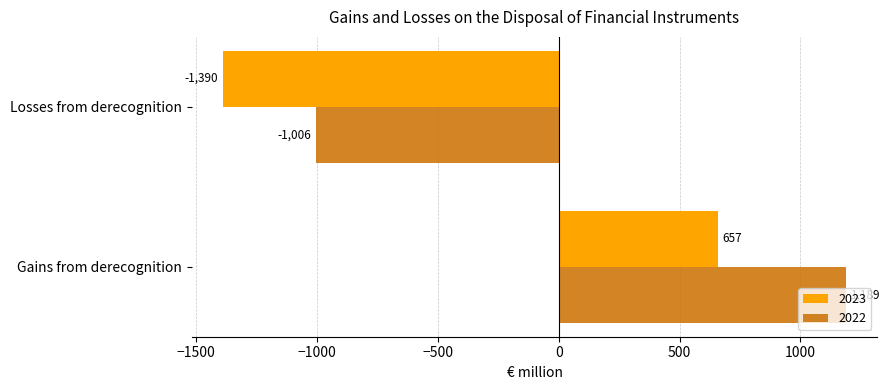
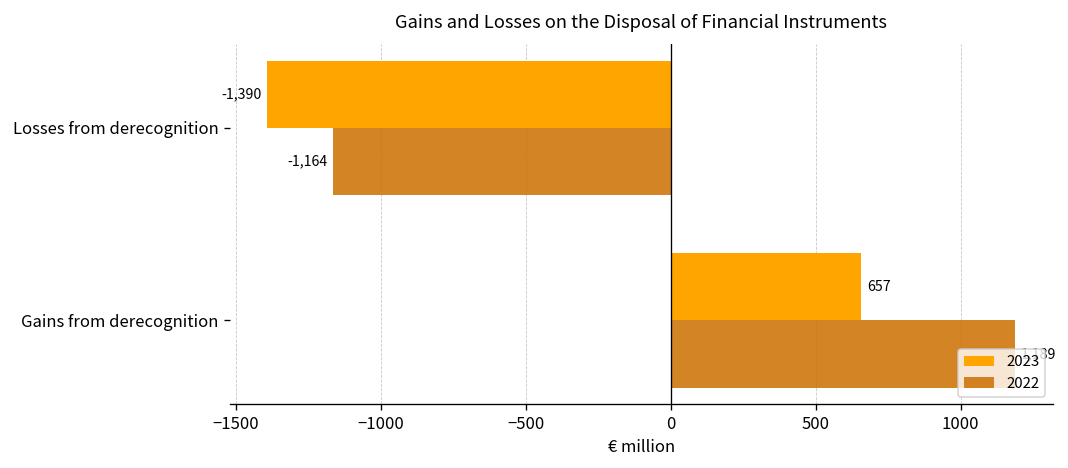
2022, Losses from derecognition: -1,006 -> -1,164
